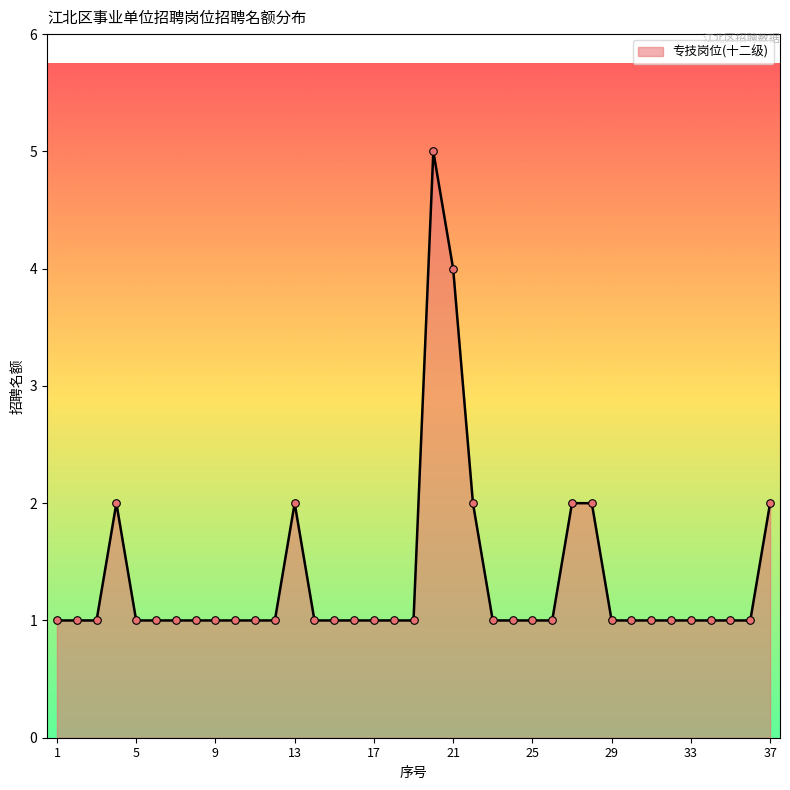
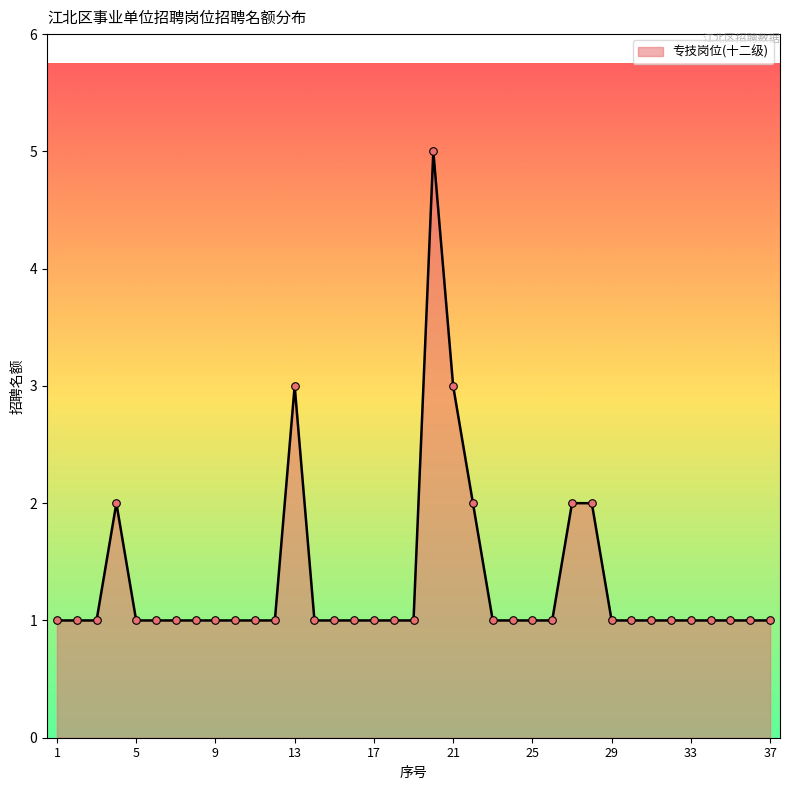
13: 2 -> 3
21: 4 -> 3
37: 2 -> 1
